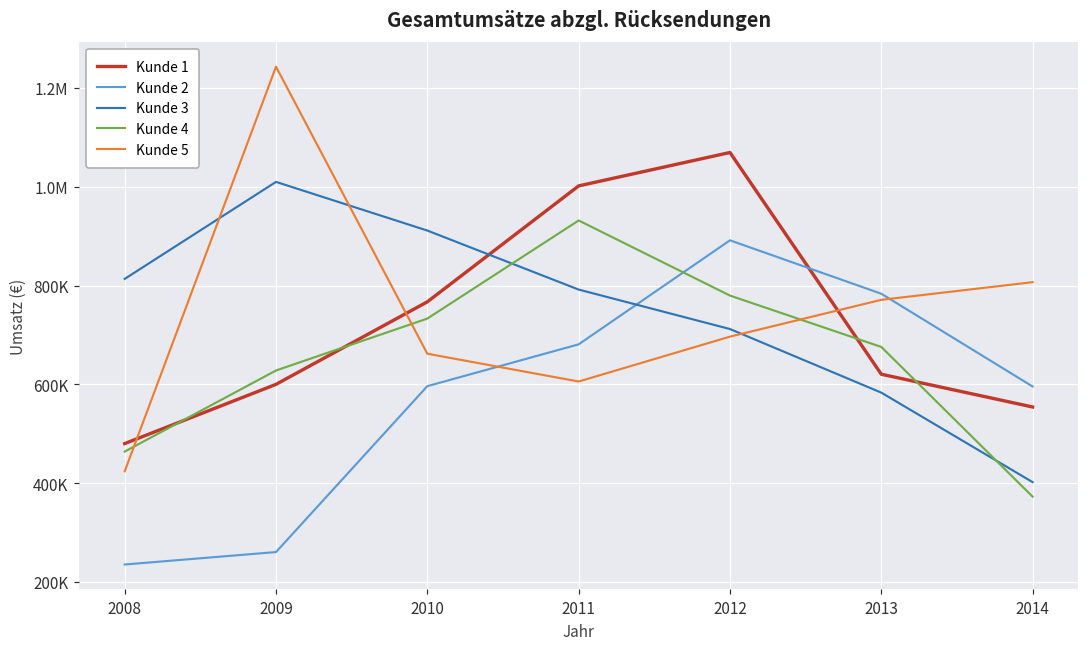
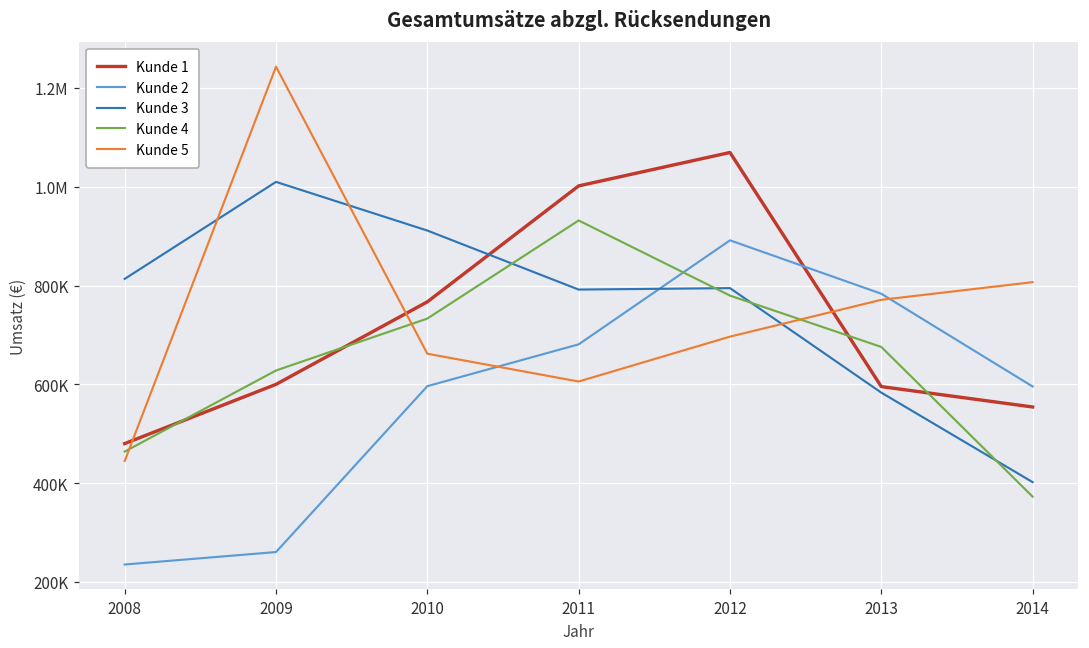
Kunde 5, 2008: 420000 -> 440000
Kunde 3, 2012: 710000 -> 790000
Kunde 1, 2013: 620000 -> 600000
